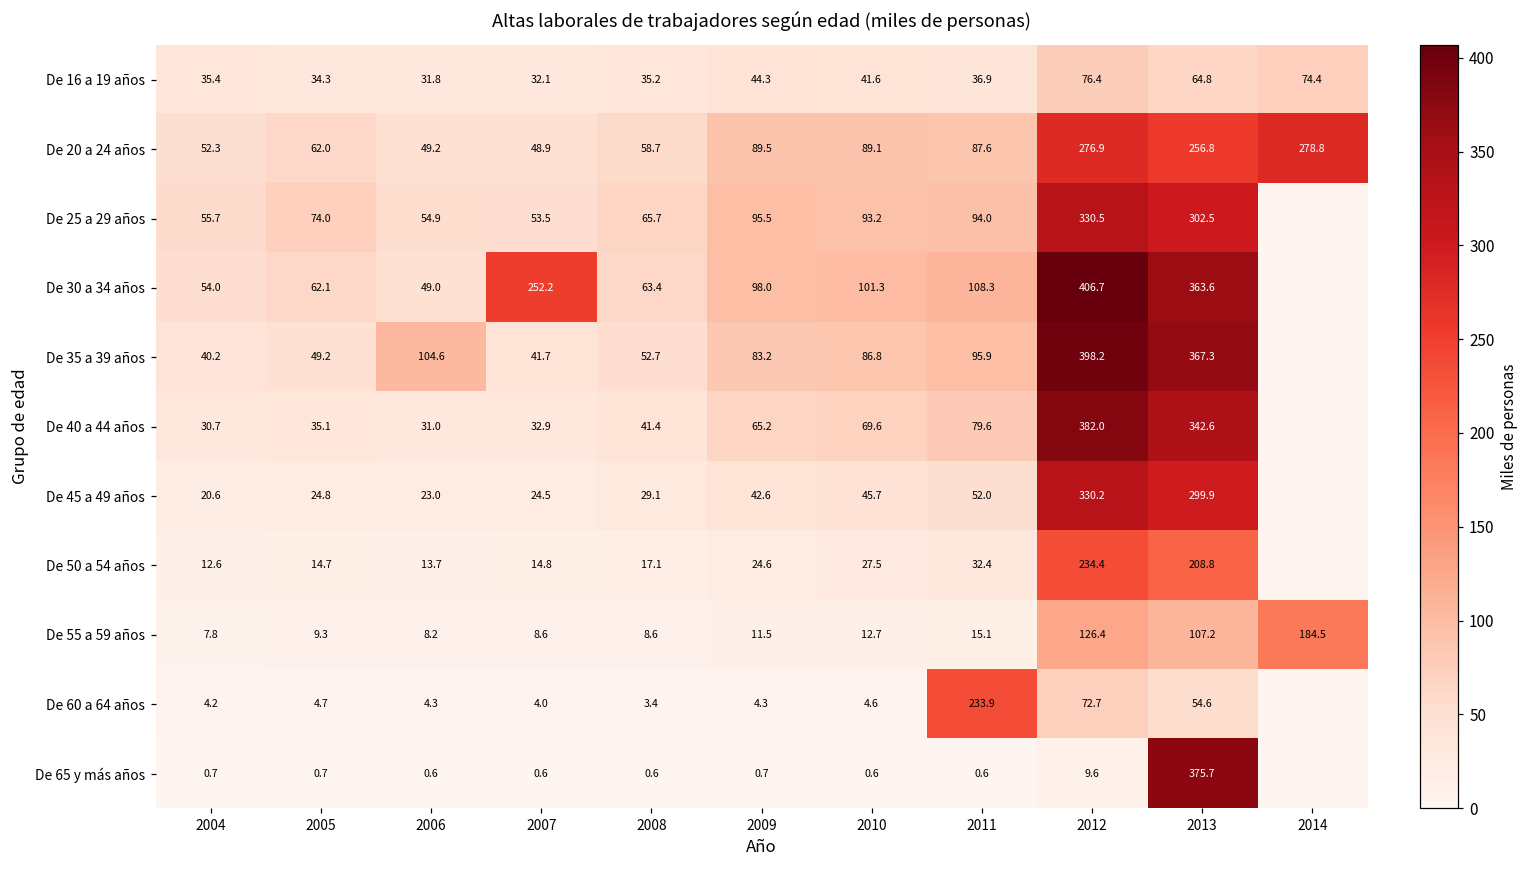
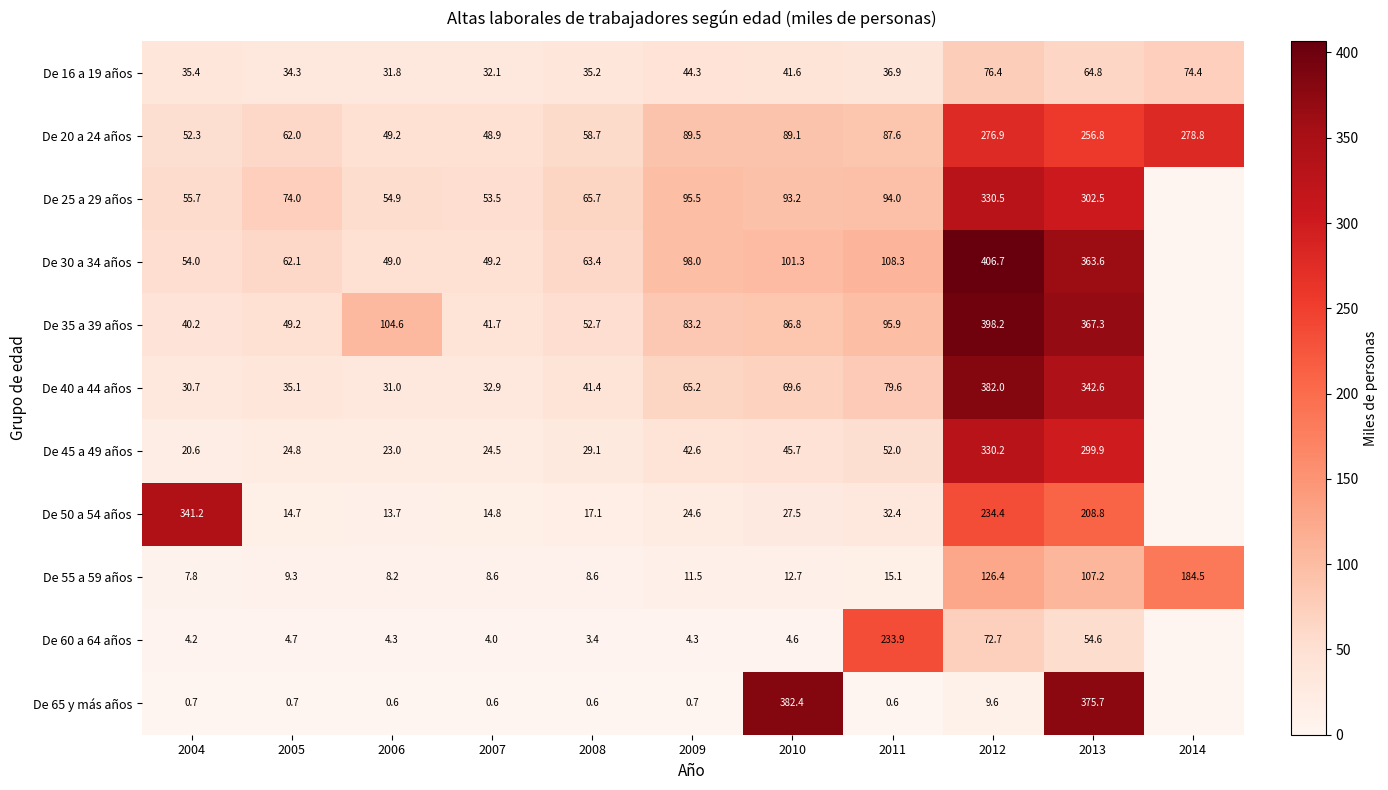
De 30 a 34 años, 2007: 252.2 -> 49.2
De 50 a 54 años, 2004: 12.6 -> 341.2
De 65 y más años, 2010: 0.6 -> 382.4
